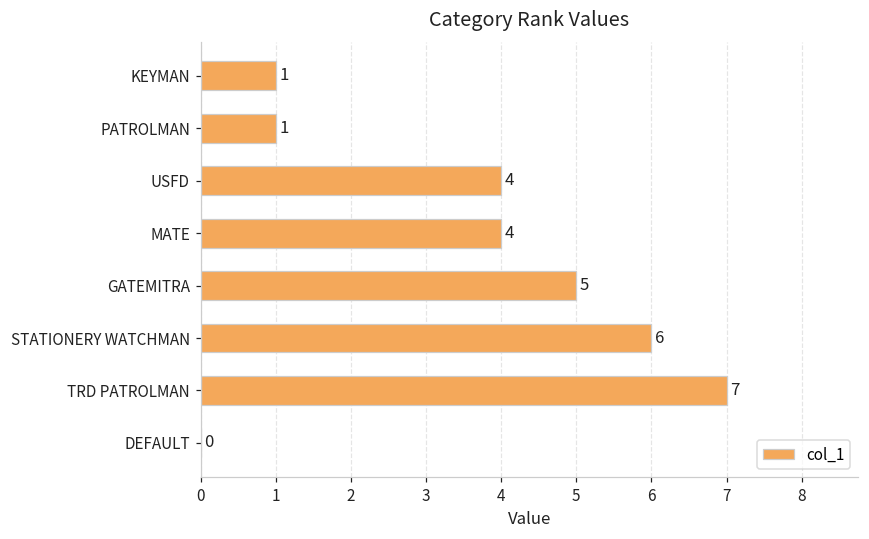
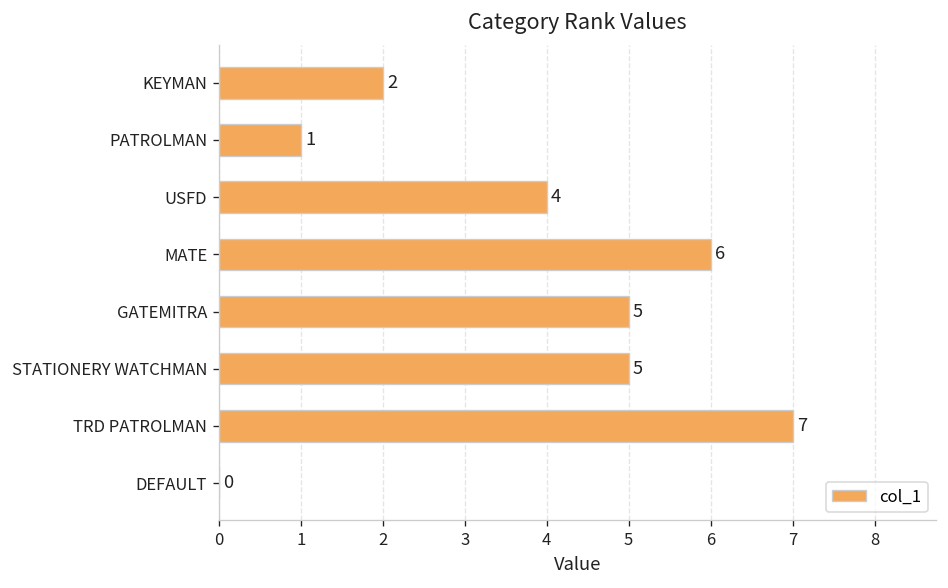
KEYMAN: 1 -> 2
MATE: 4 -> 6
STATIONERY WATCHMAN: 6 -> 5
